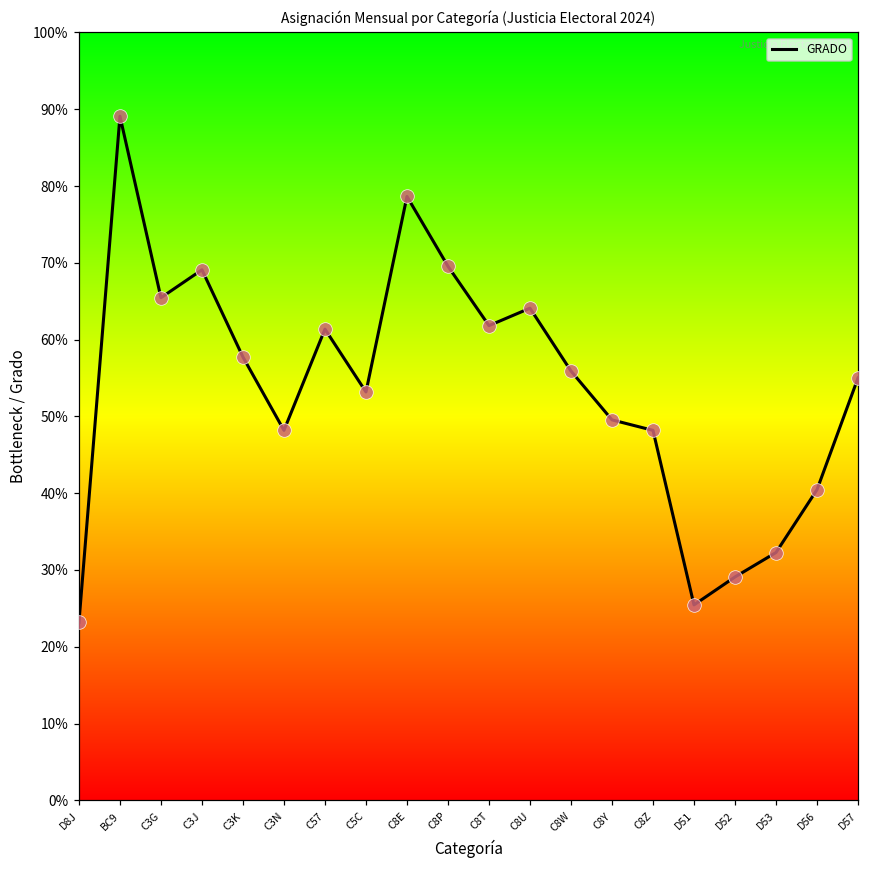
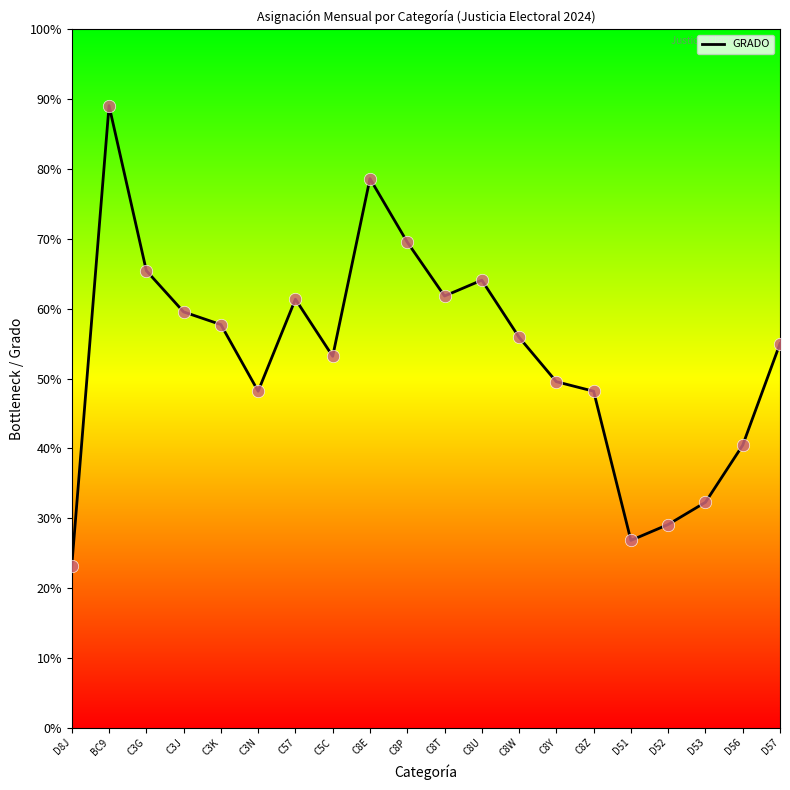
C3J: 69% -> 60%
D51: 25% -> 27%
